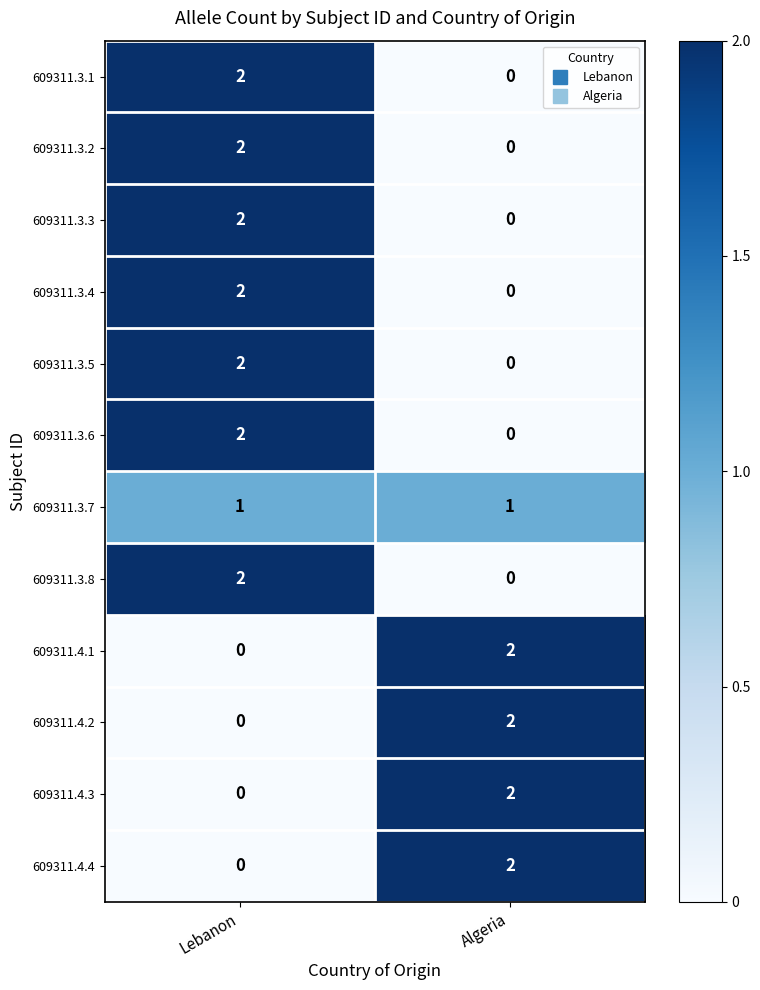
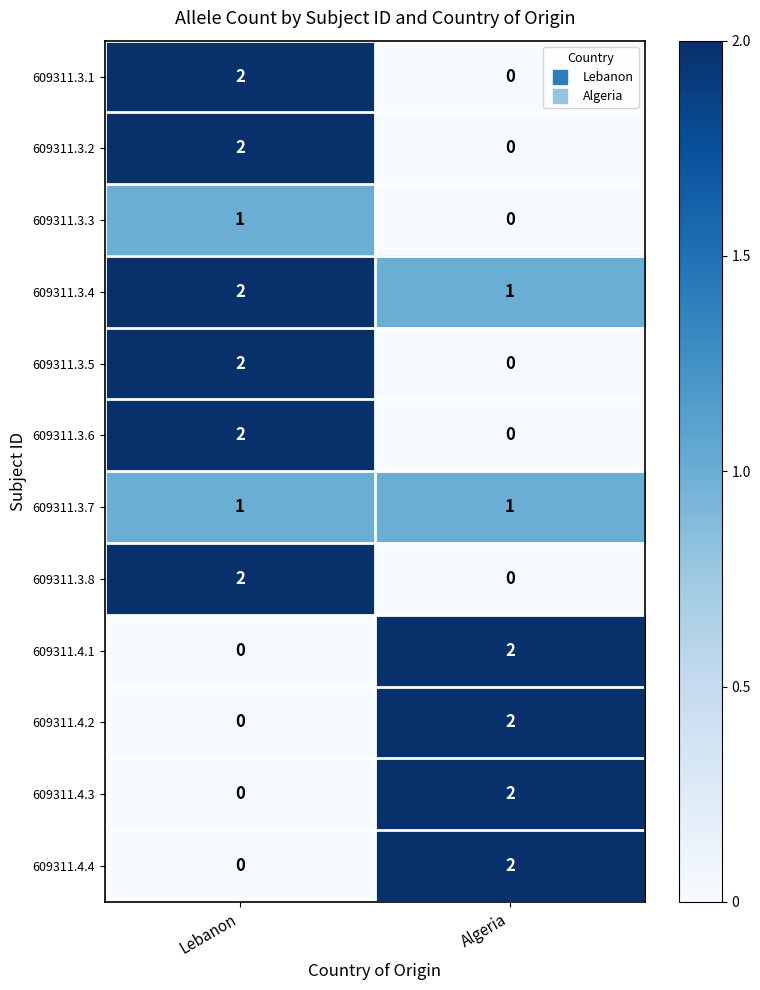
609311.3.3, Lebanon: 2 -> 1
609311.3.4, Algeria: 0 -> 1
